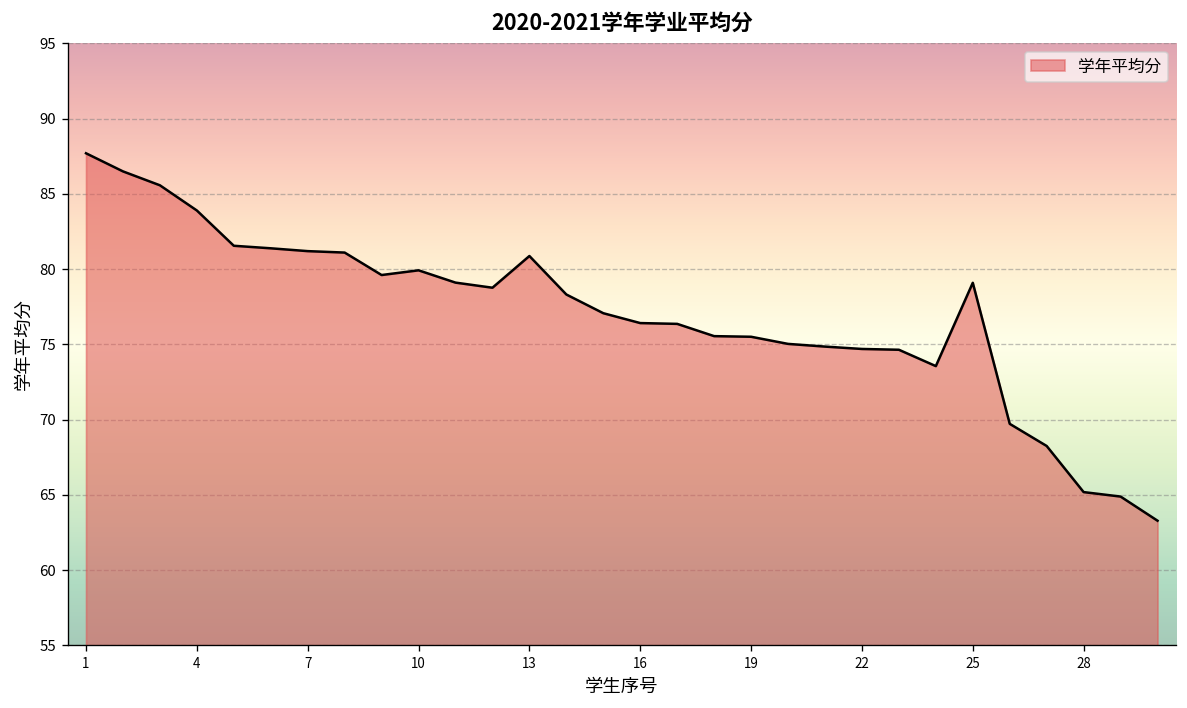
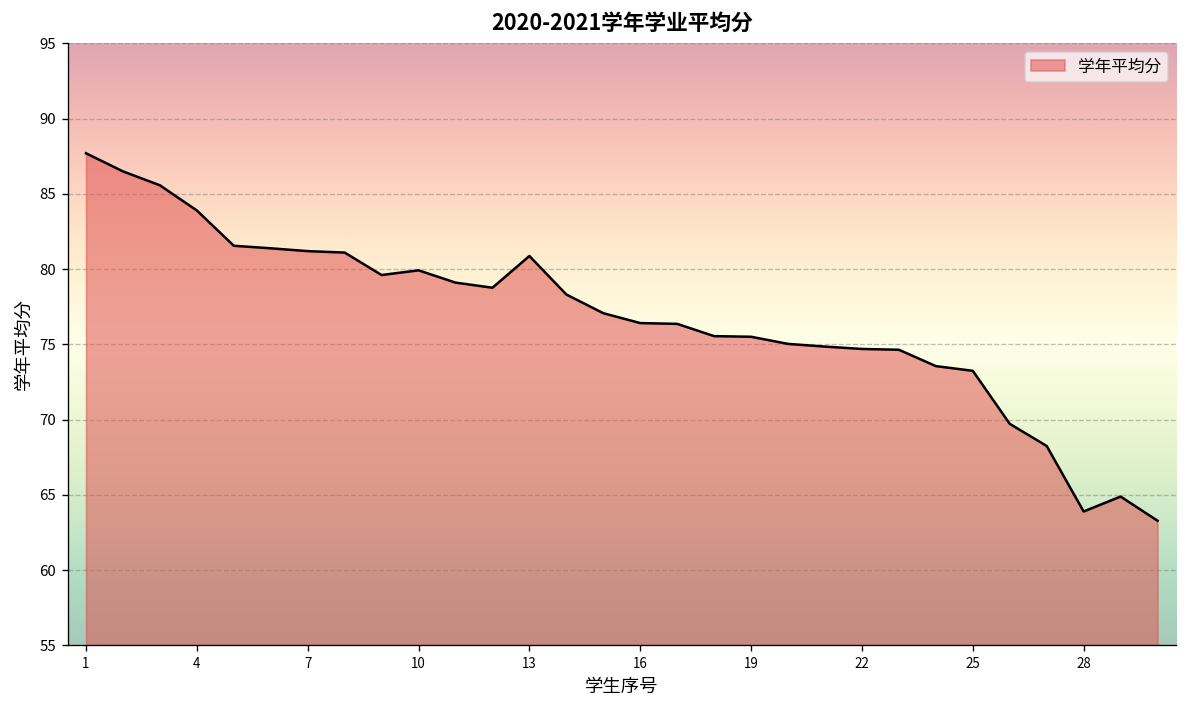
25: 79.1 -> 73.2
28: 65.2 -> 63.9
